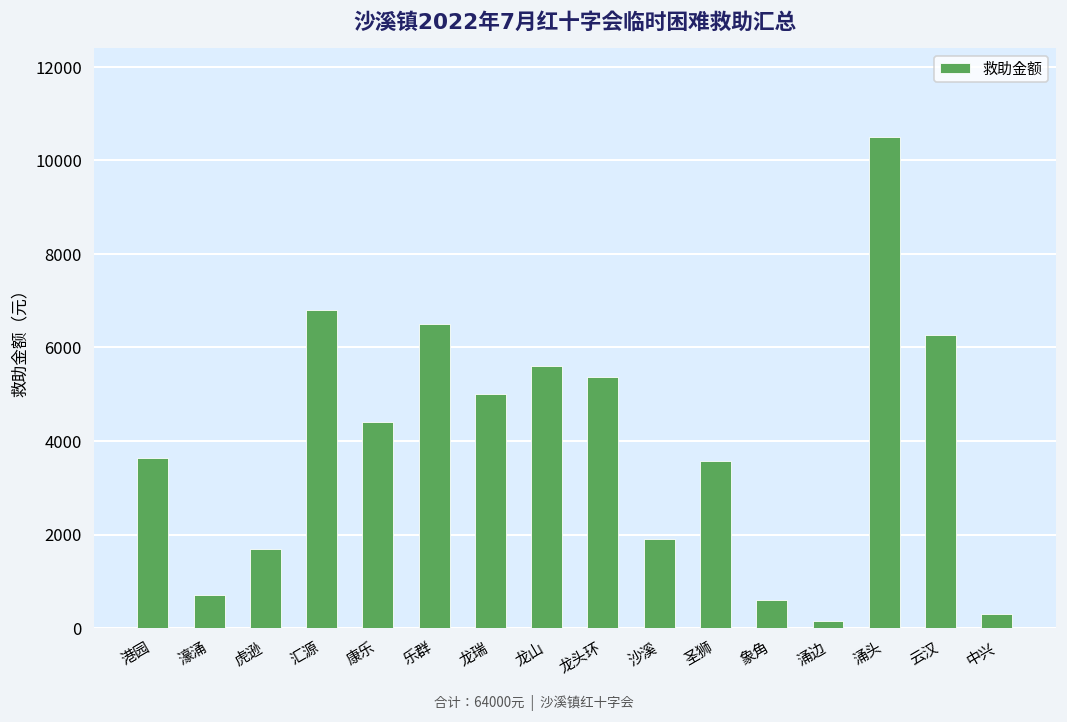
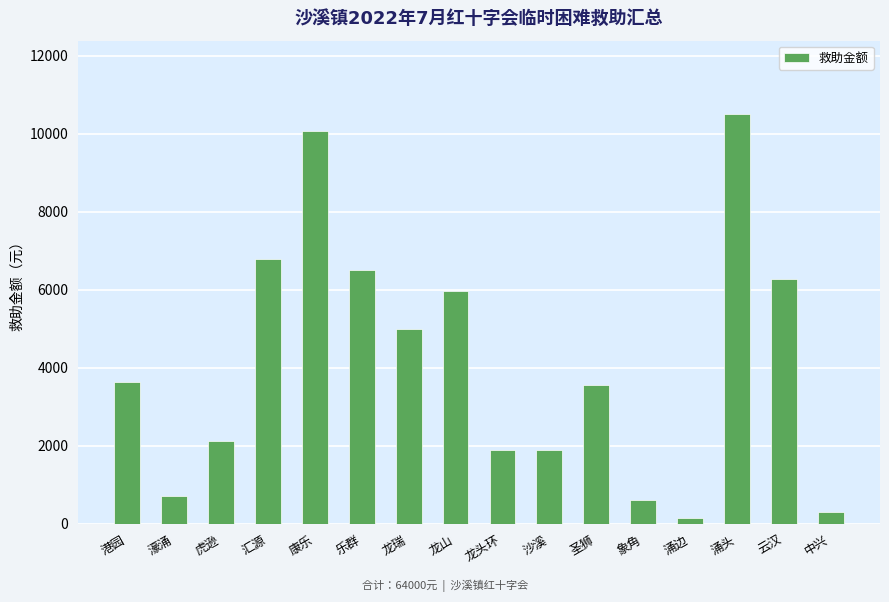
虎逊: 1700 -> 2100
康乐: 4400 -> 10100
龙山: 5600 -> 6000
龙头环: 5400 -> 1900
